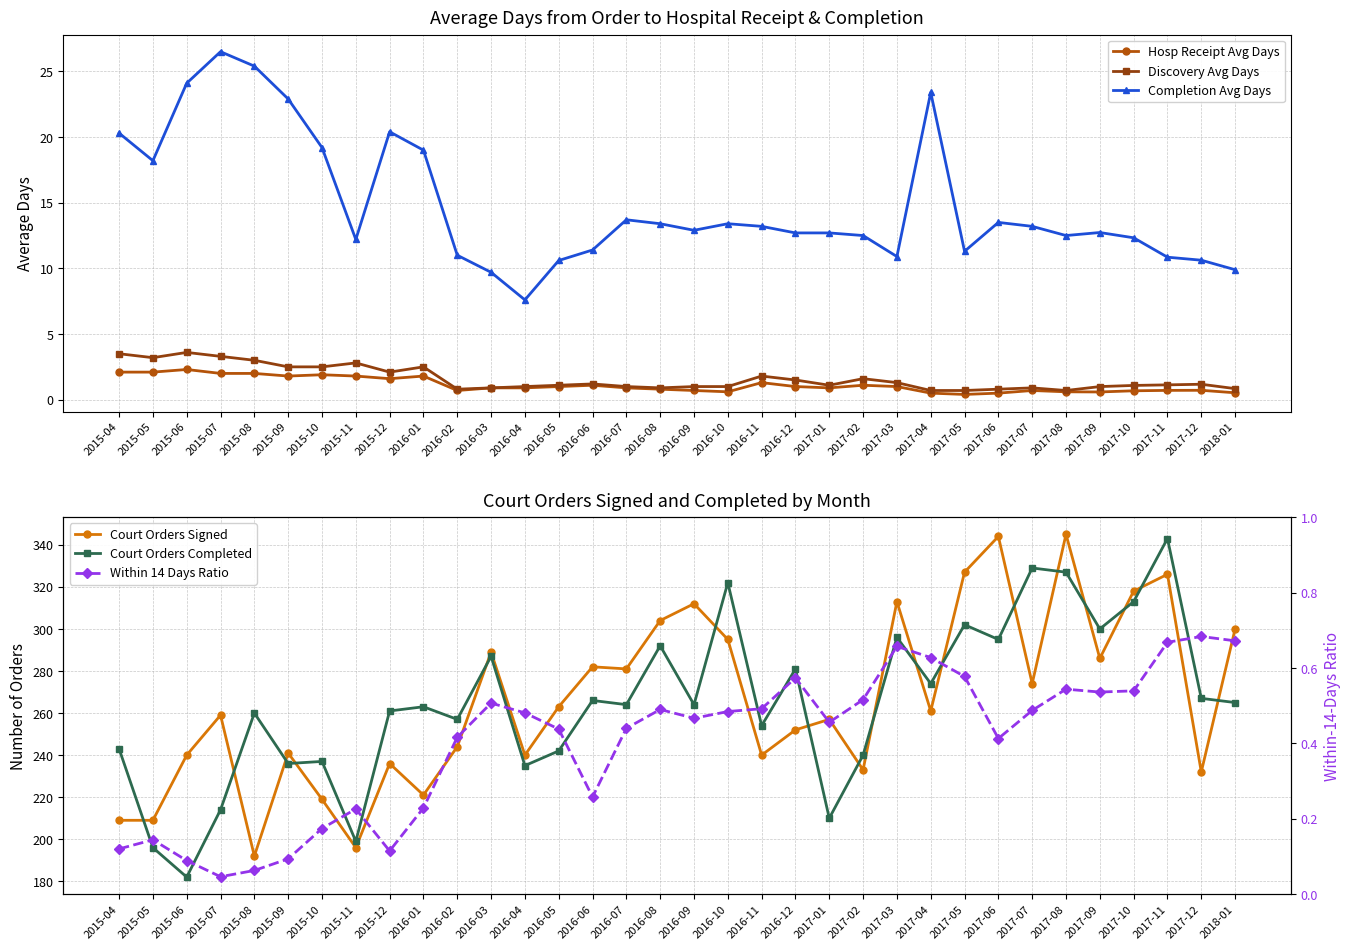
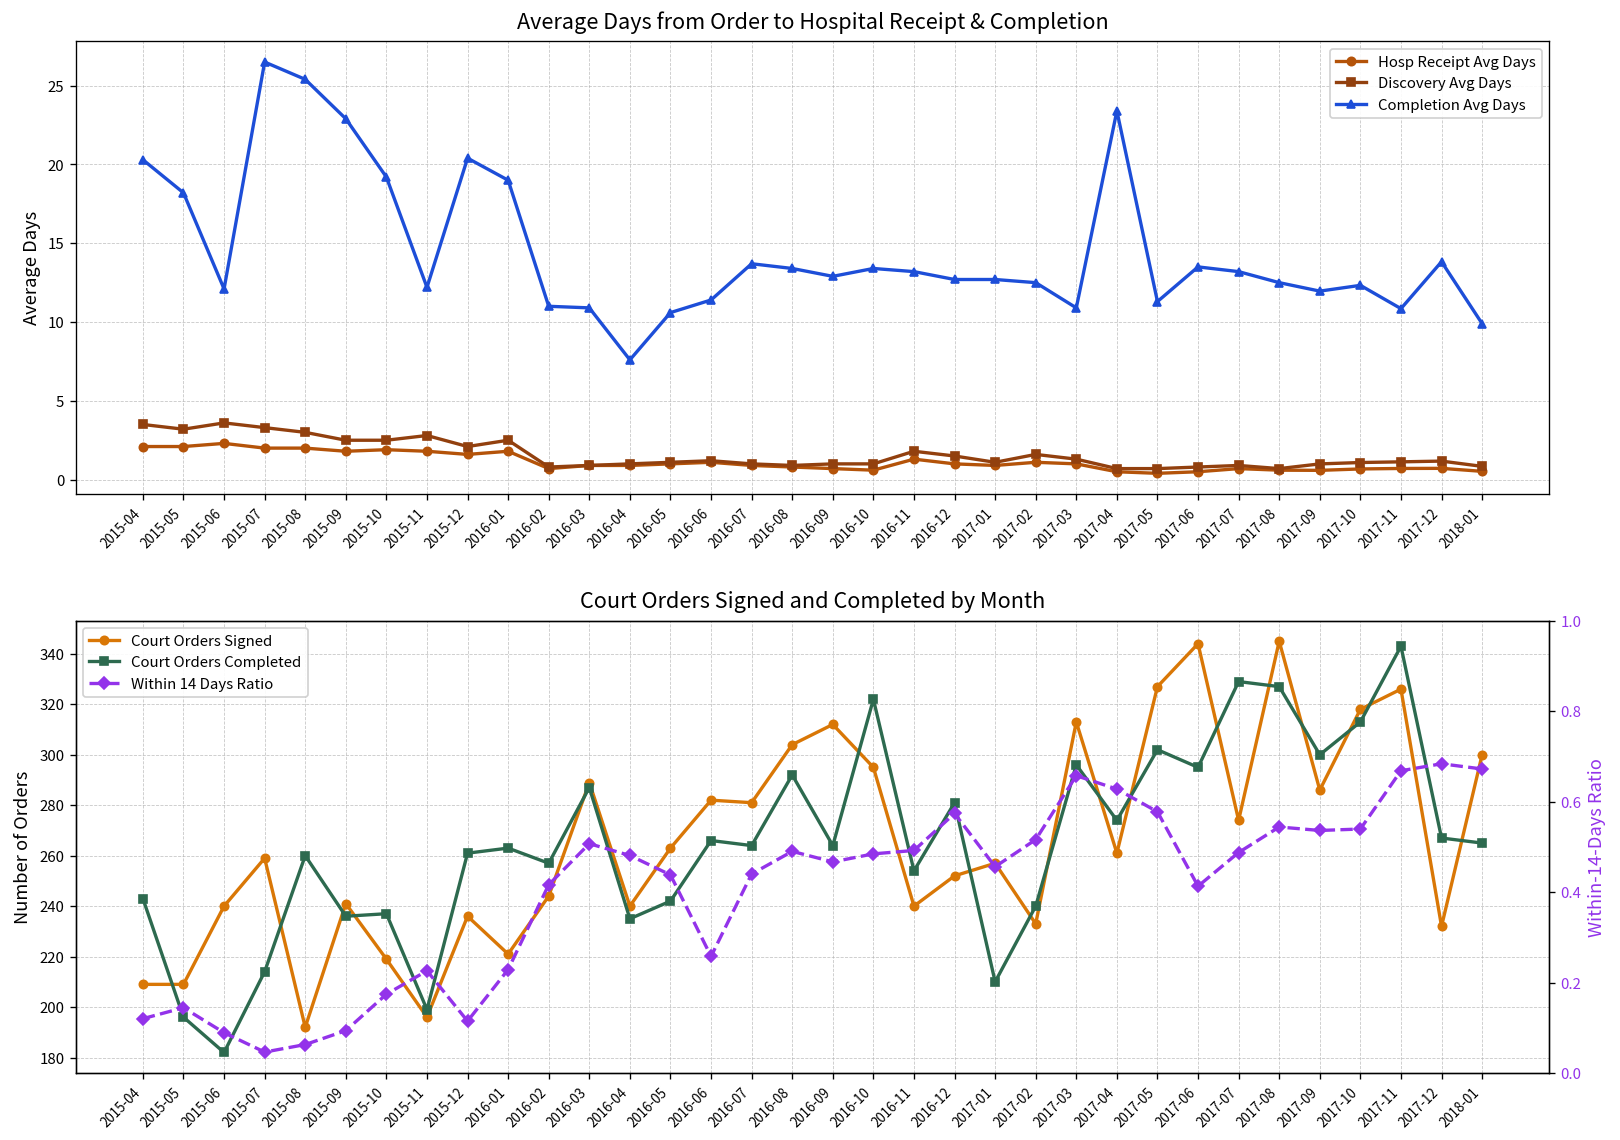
Average Days from Order to Hospital Receipt & Completion, Completion Avg Days, 2015-06: 24.1 -> 12.1
Average Days from Order to Hospital Receipt & Completion, Completion Avg Days, 2016-03: 9.7 -> 10.9
Average Days from Order to Hospital Receipt & Completion, Completion Avg Days, 2017-09: 12.7 -> 12.0
Average Days from Order to Hospital Receipt & Completion, Completion Avg Days, 2017-12: 10.6 -> 13.8
